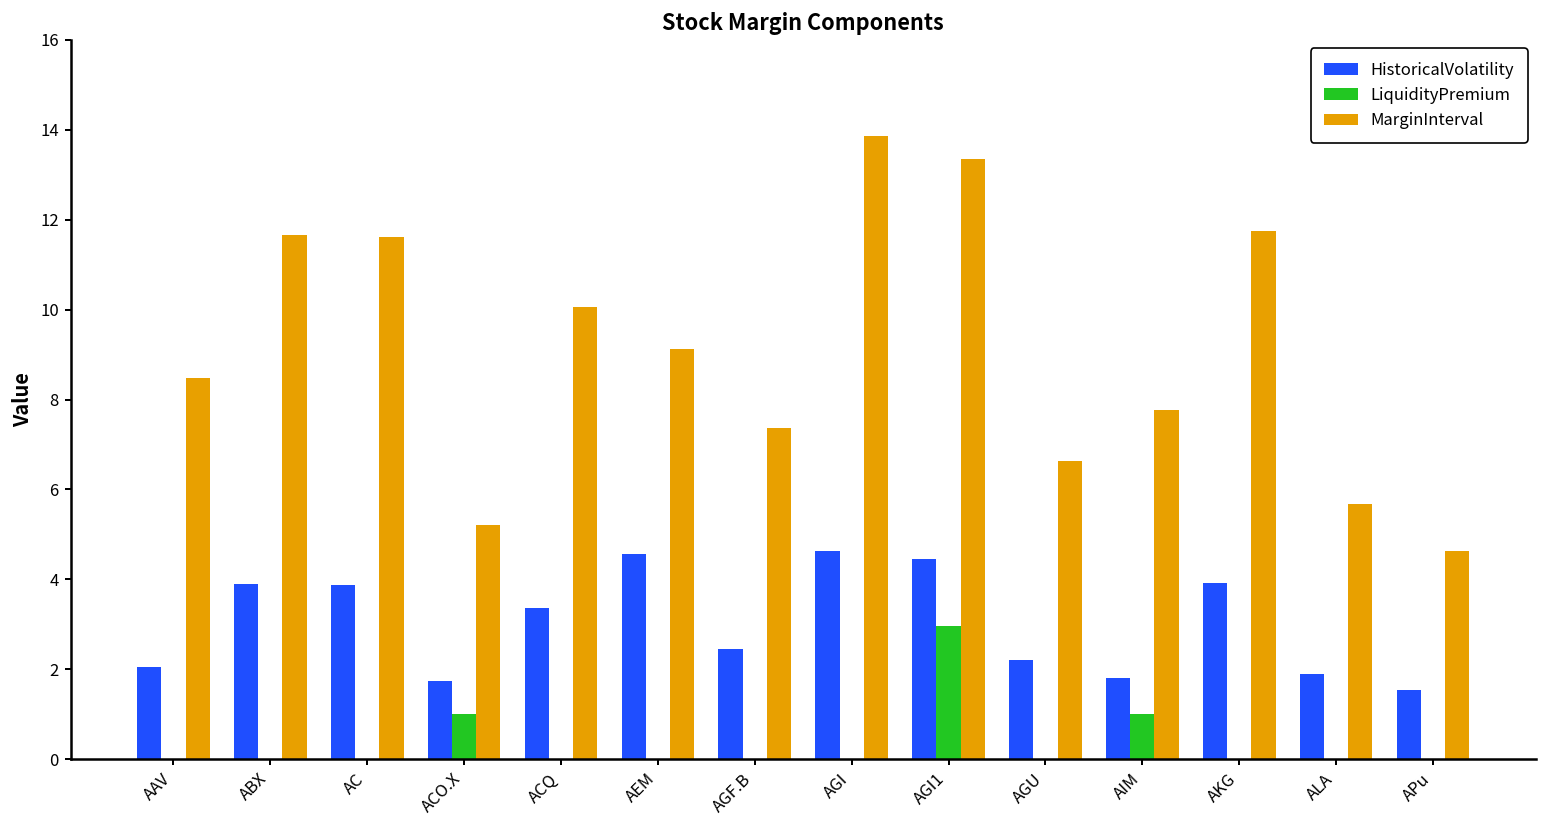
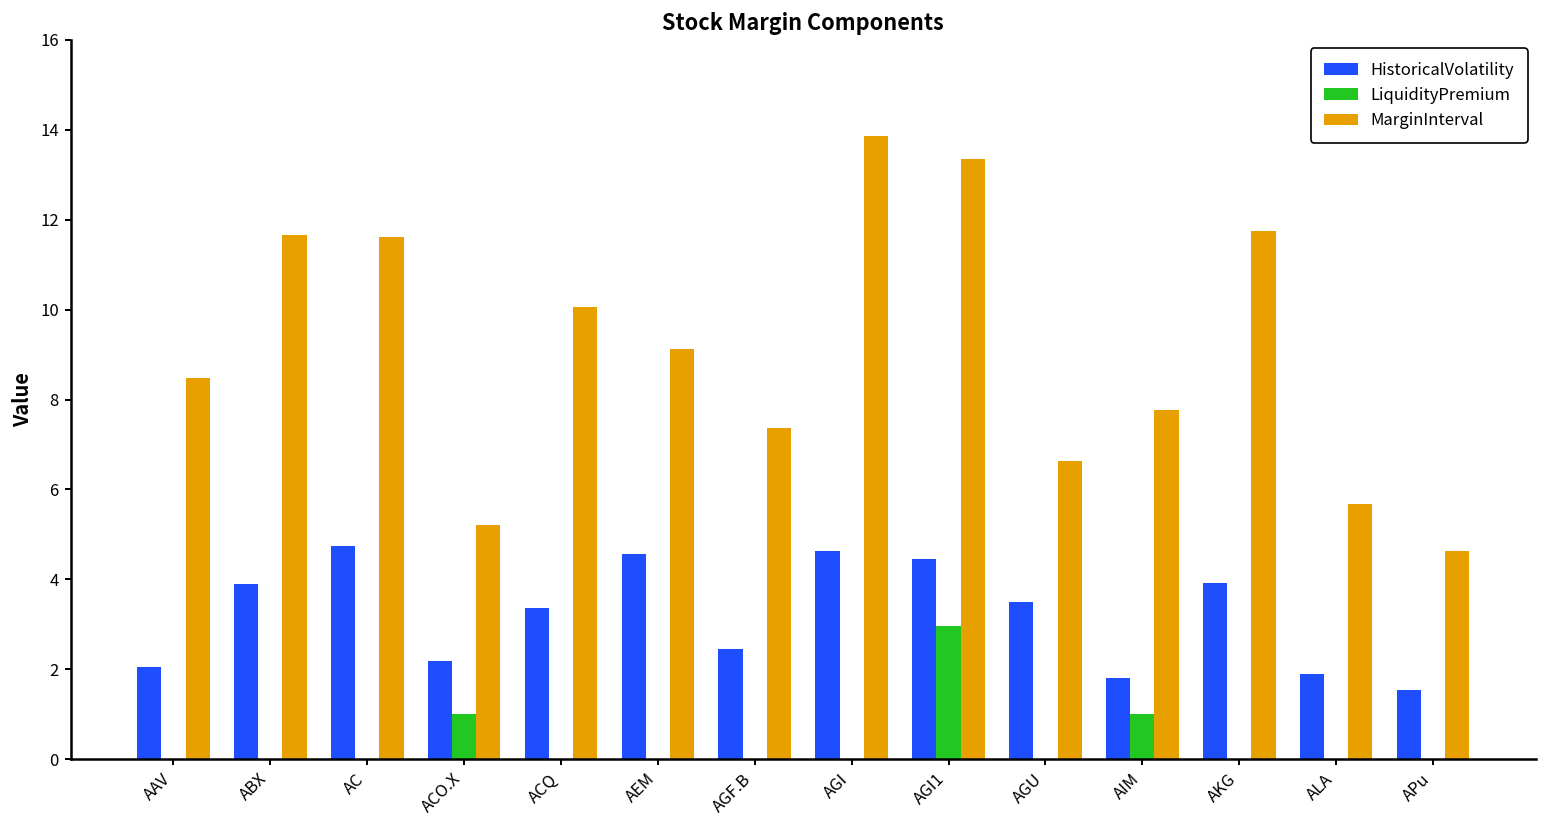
HistoricalVolatility, AC: 3.9 -> 4.7
HistoricalVolatility, ACO.X: 1.7 -> 2.2
HistoricalVolatility, AGU: 2.2 -> 3.5
